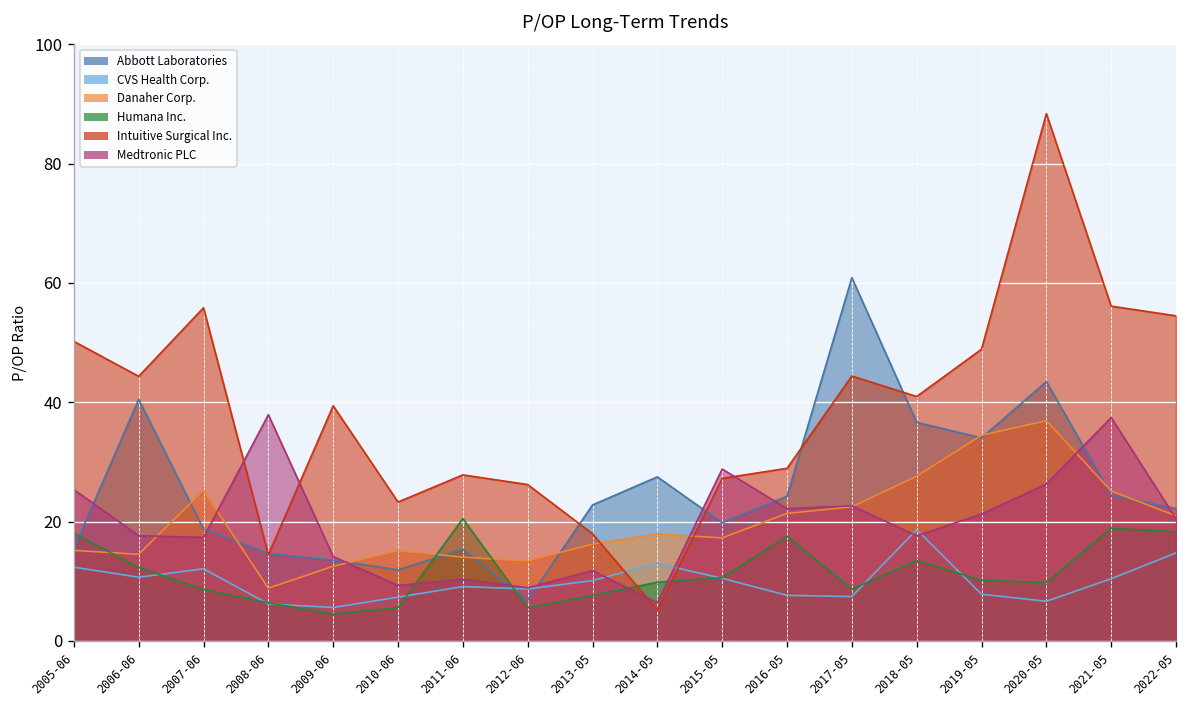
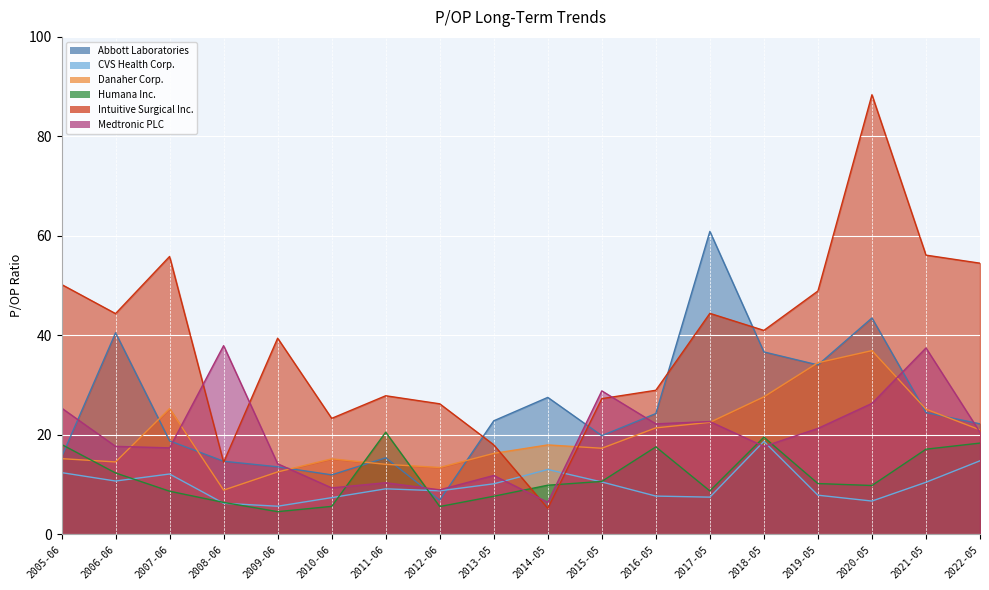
Humana Inc., 2018-05: 13 -> 20
Humana Inc., 2021-05: 19 -> 17
